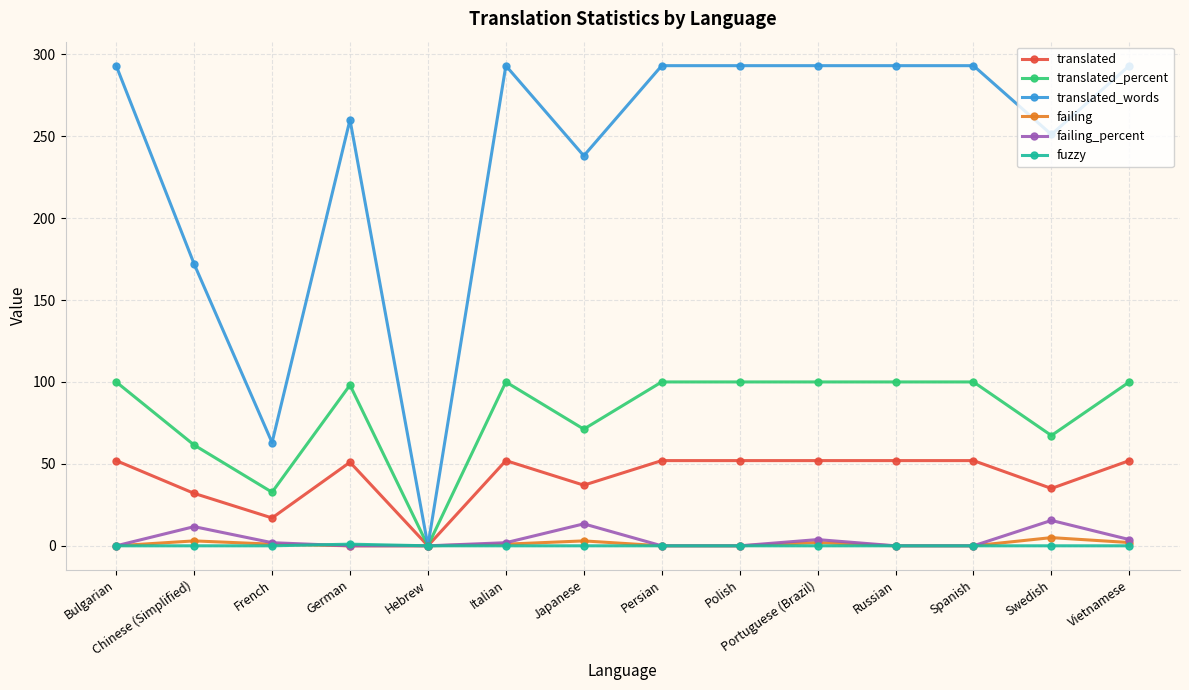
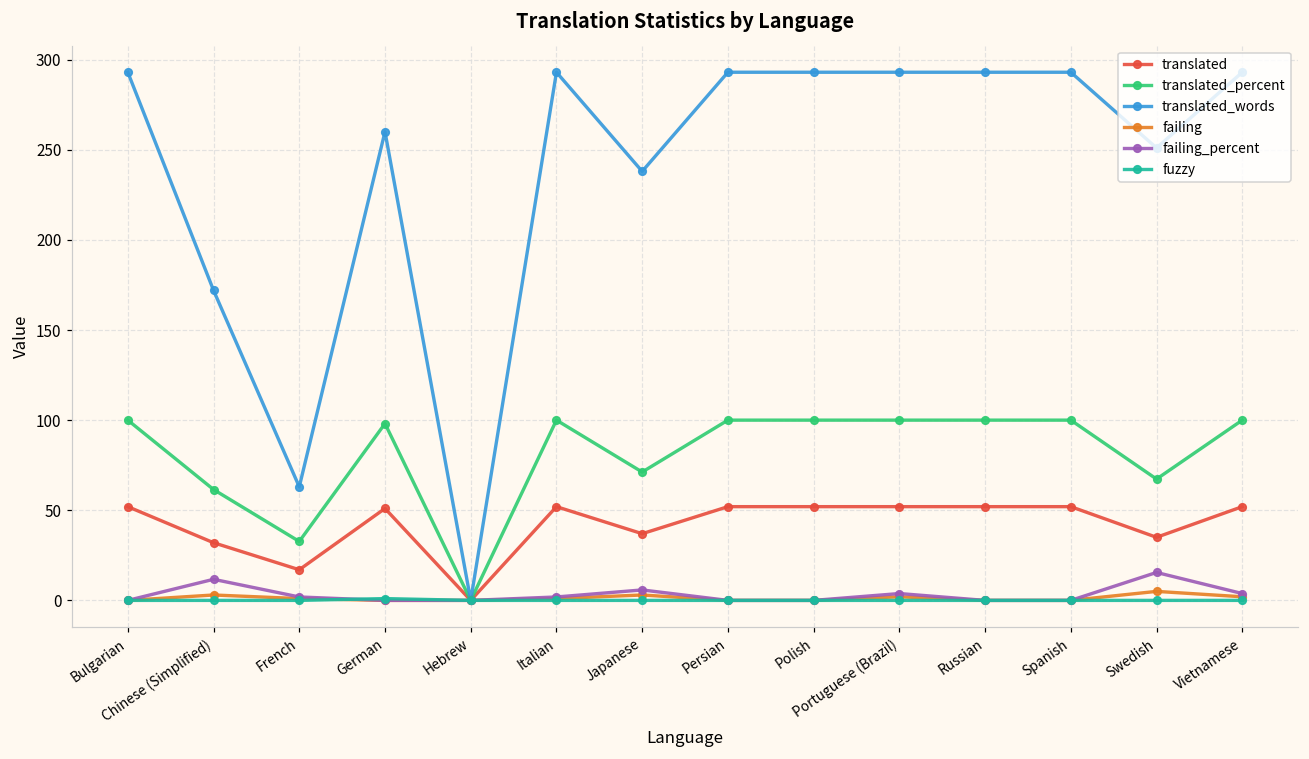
failing_percent, Japanese: 13 -> 6
